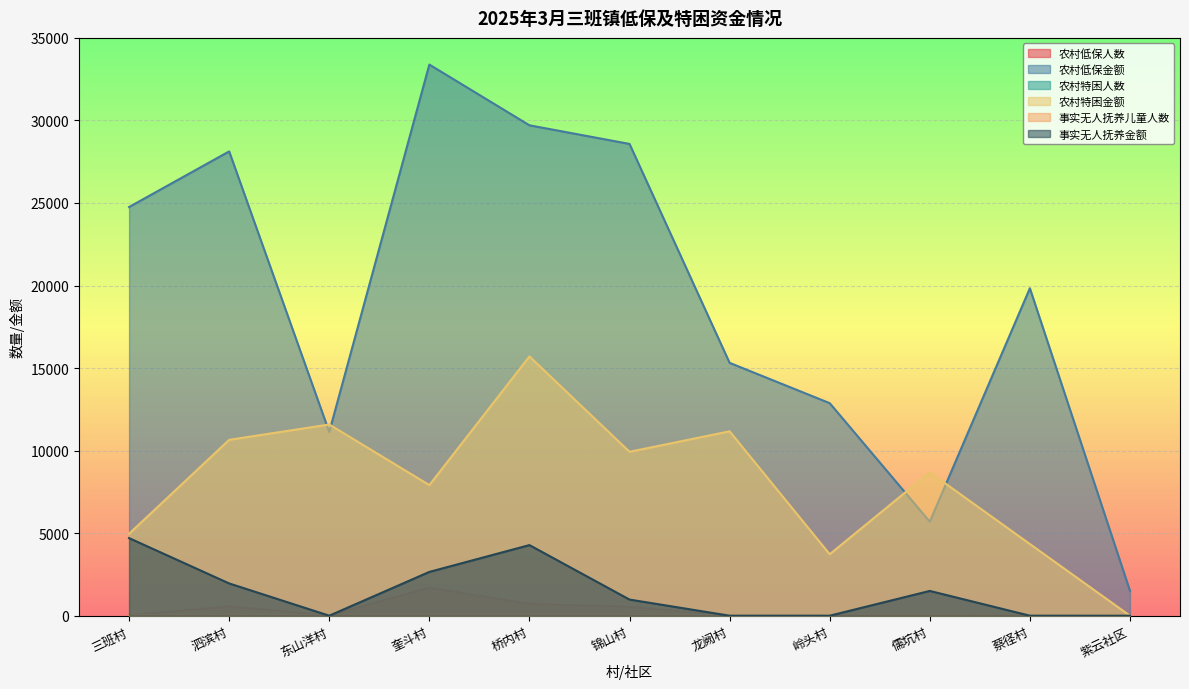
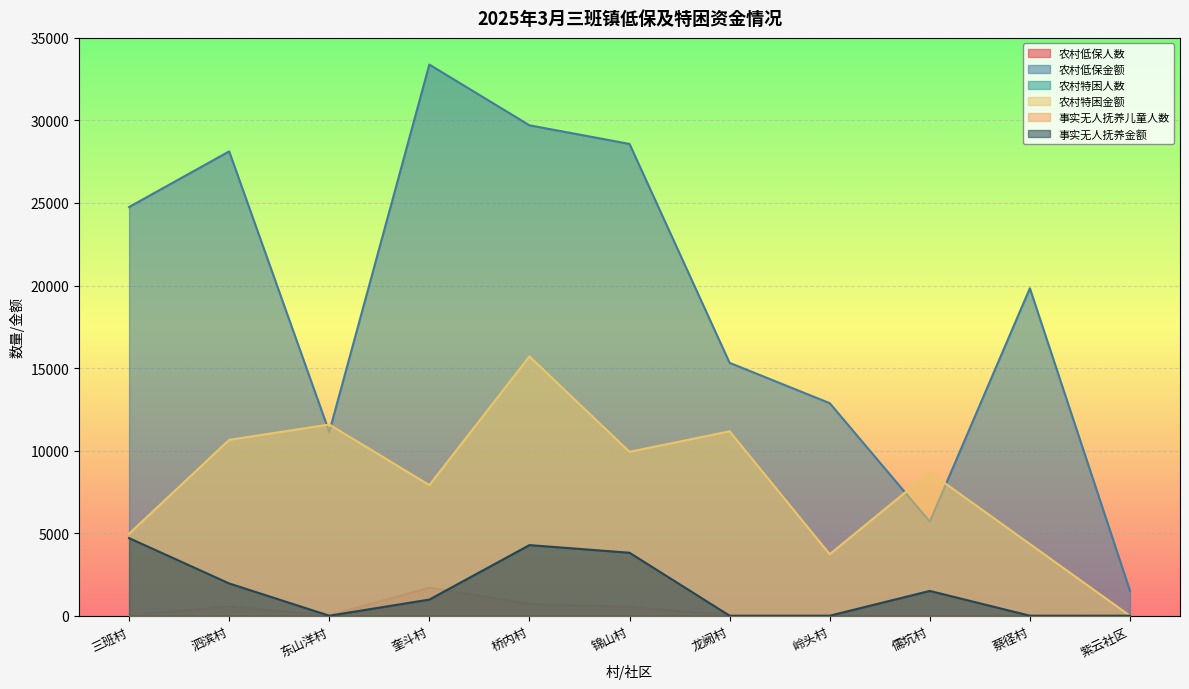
事实无人抚养金额, 奎斗村: 2700 -> 1000
事实无人抚养金额, 锦山村: 1000 -> 3800
